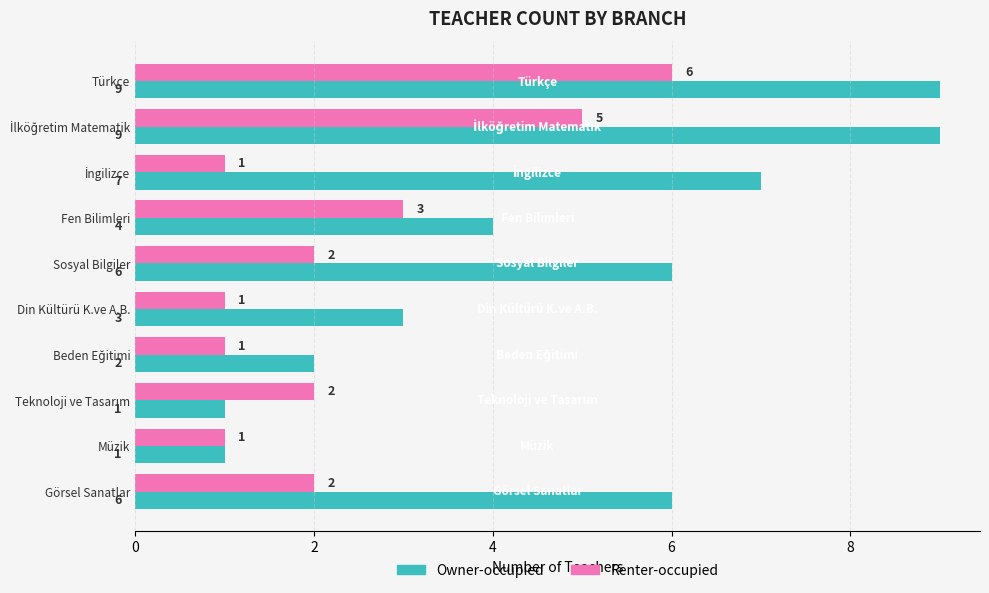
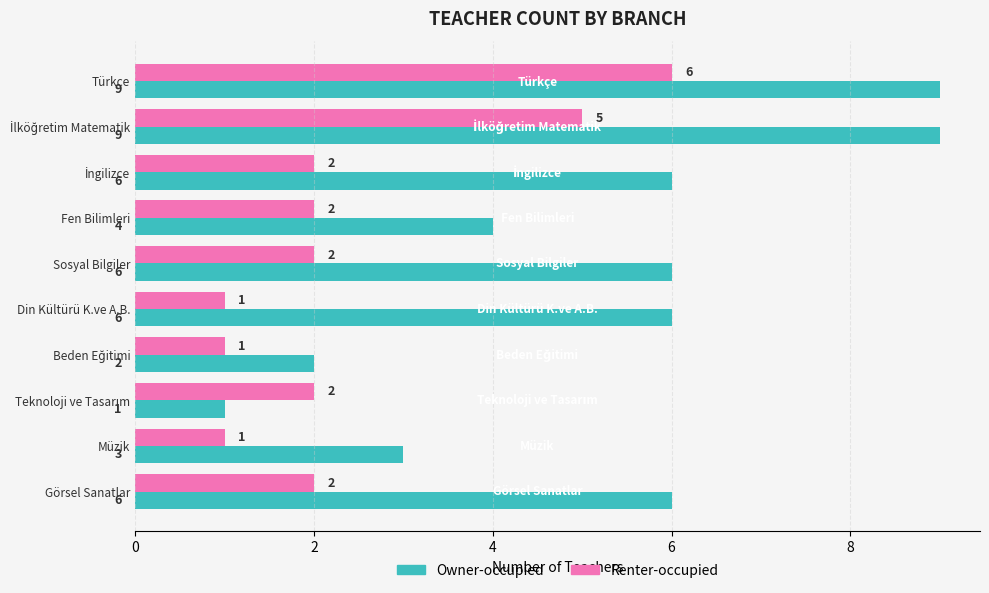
Renter-occupied, İngilizce: 1 -> 2
Owner-occupied, İngilizce: 7 -> 6
Renter-occupied, Fen Bilimleri: 3 -> 2
Owner-occupied, Din Kültürü K.ve A.B.: 3 -> 6
Owner-occupied, Müzik: 1 -> 3
